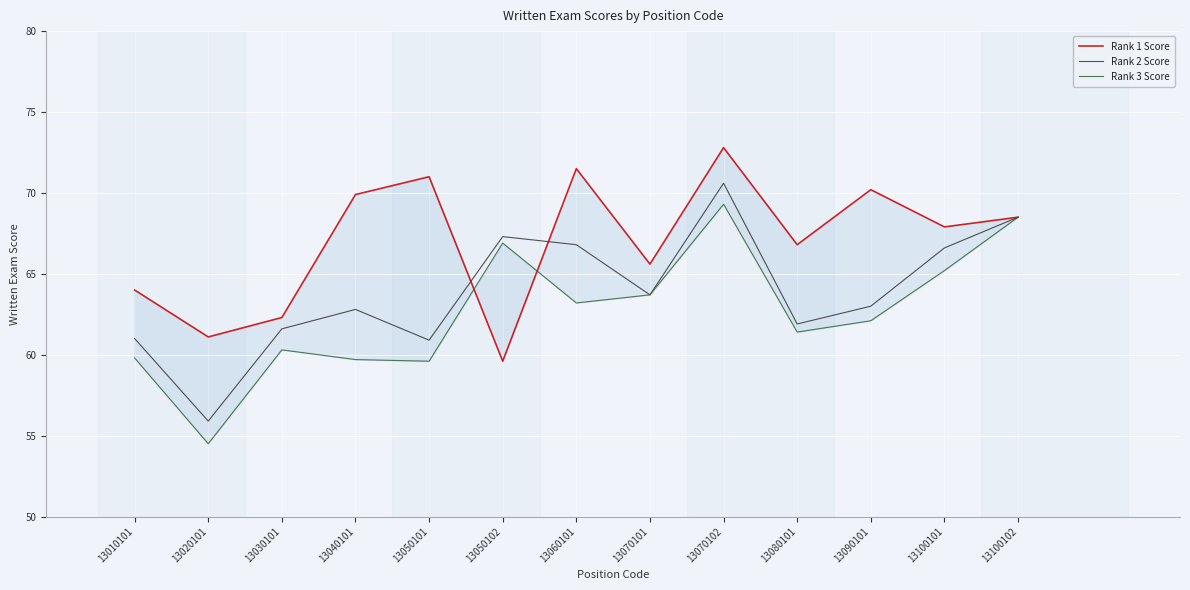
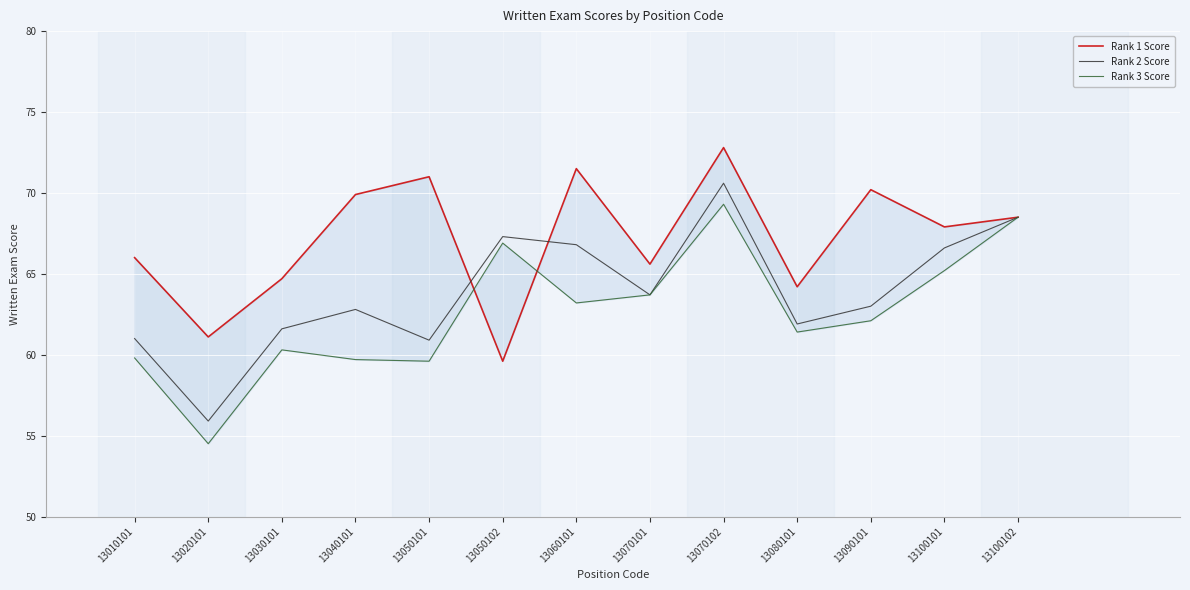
Rank 1 Score, 13010101: 64 -> 66
Rank 1 Score, 13030101: 62.3 -> 64.7
Rank 1 Score, 13080101: 66.8 -> 64.2
